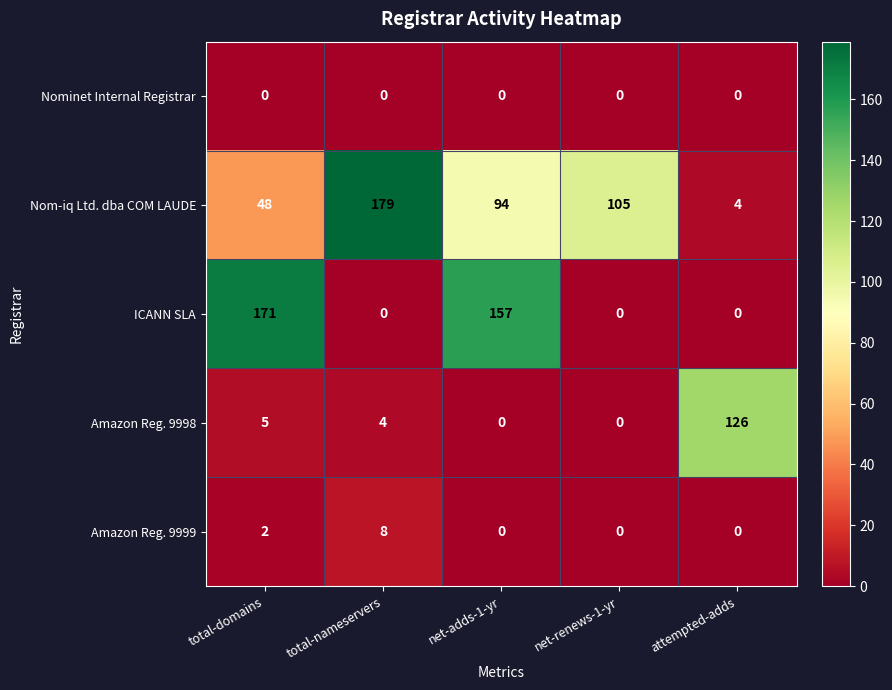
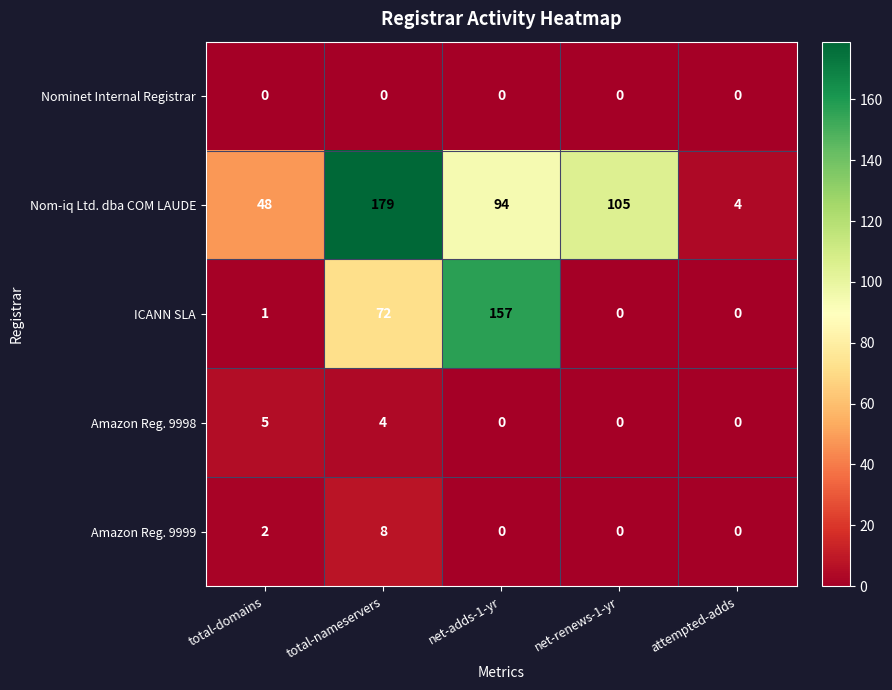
ICANN SLA, total-domains: 171 -> 1
ICANN SLA, total-nameservers: 0 -> 72
Amazon Reg. 9998, attempted-adds: 126 -> 0
